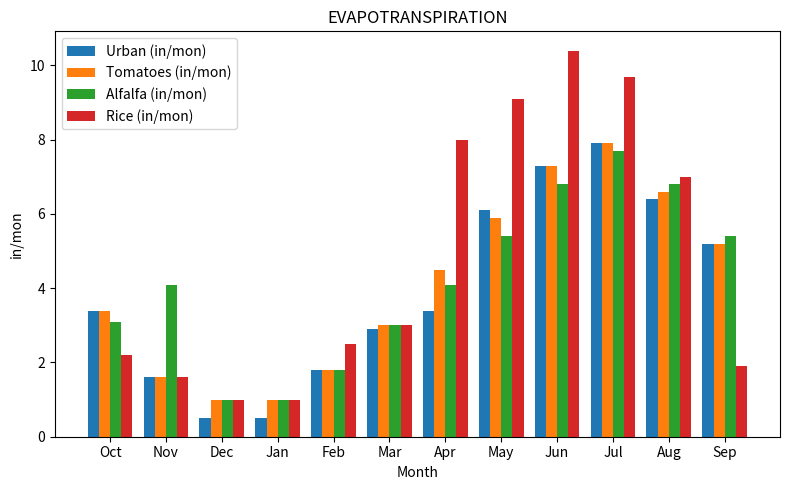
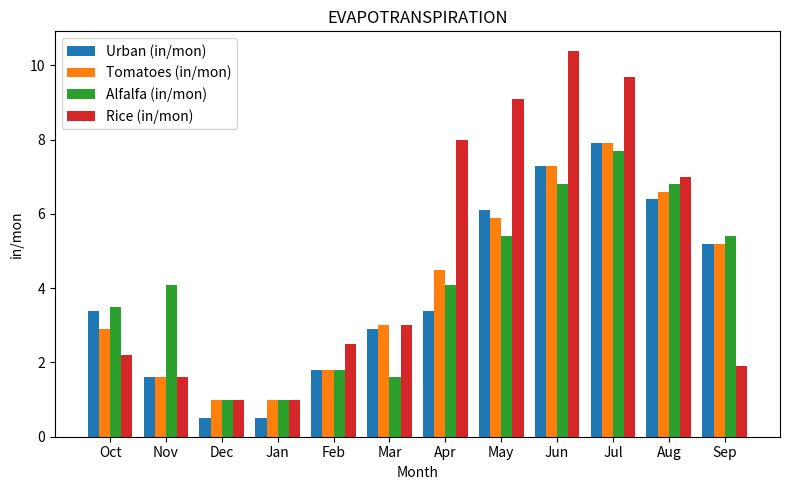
Tomatoes (in/mon), Oct: 3.4 -> 2.9
Alfalfa (in/mon), Oct: 3.1 -> 3.5
Alfalfa (in/mon), Mar: 3.0 -> 1.6
